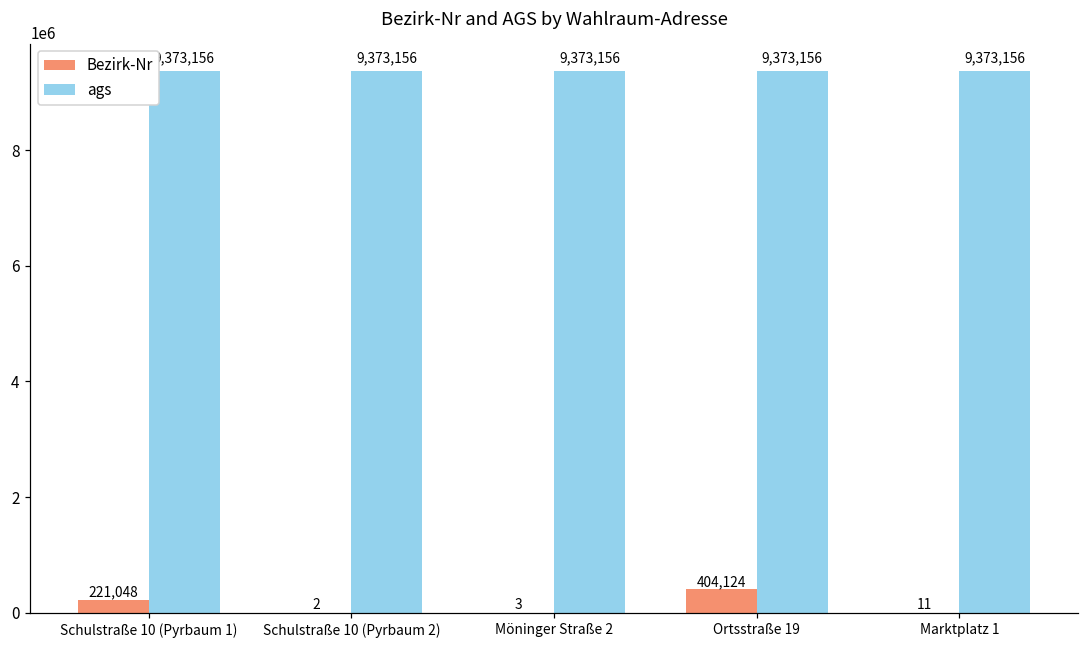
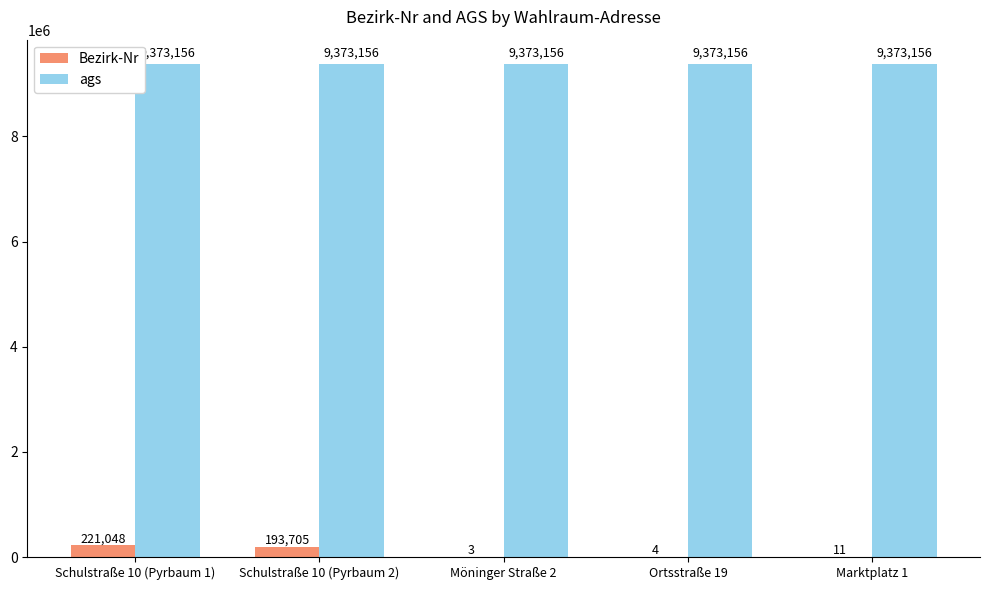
Bezirk-Nr, Schulstraße 10 (Pyrbaum 2): 2 -> 193,705
Bezirk-Nr, Ortsstraße 19: 404,124 -> 4
